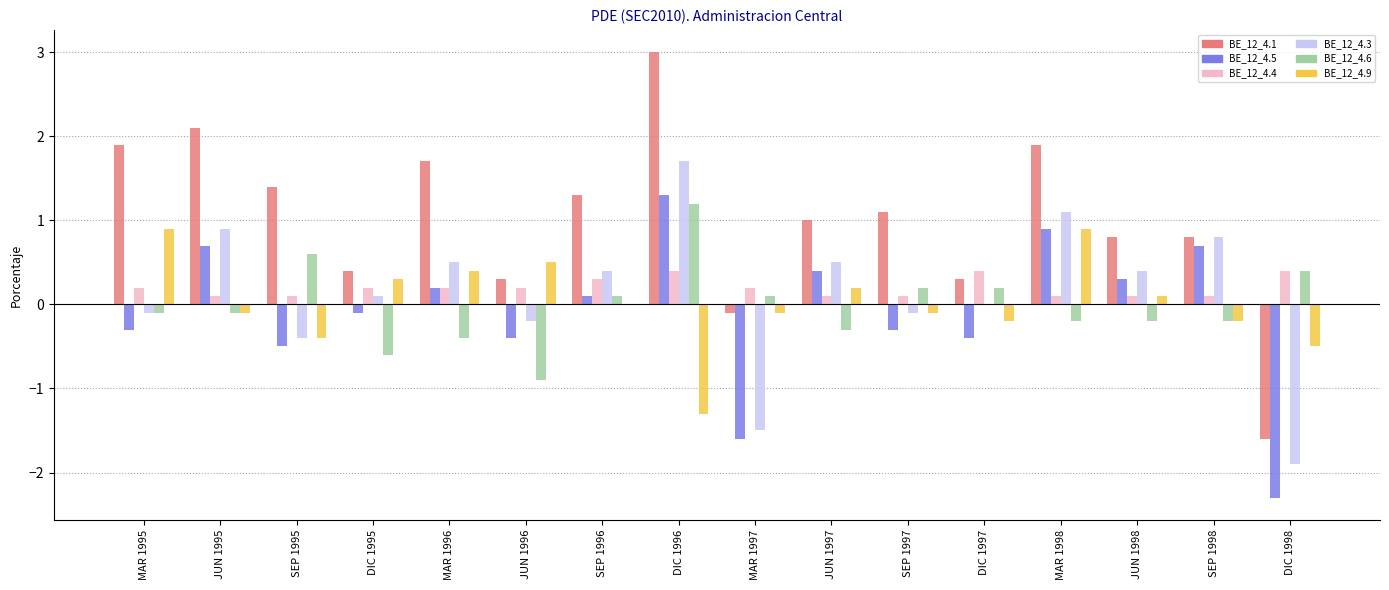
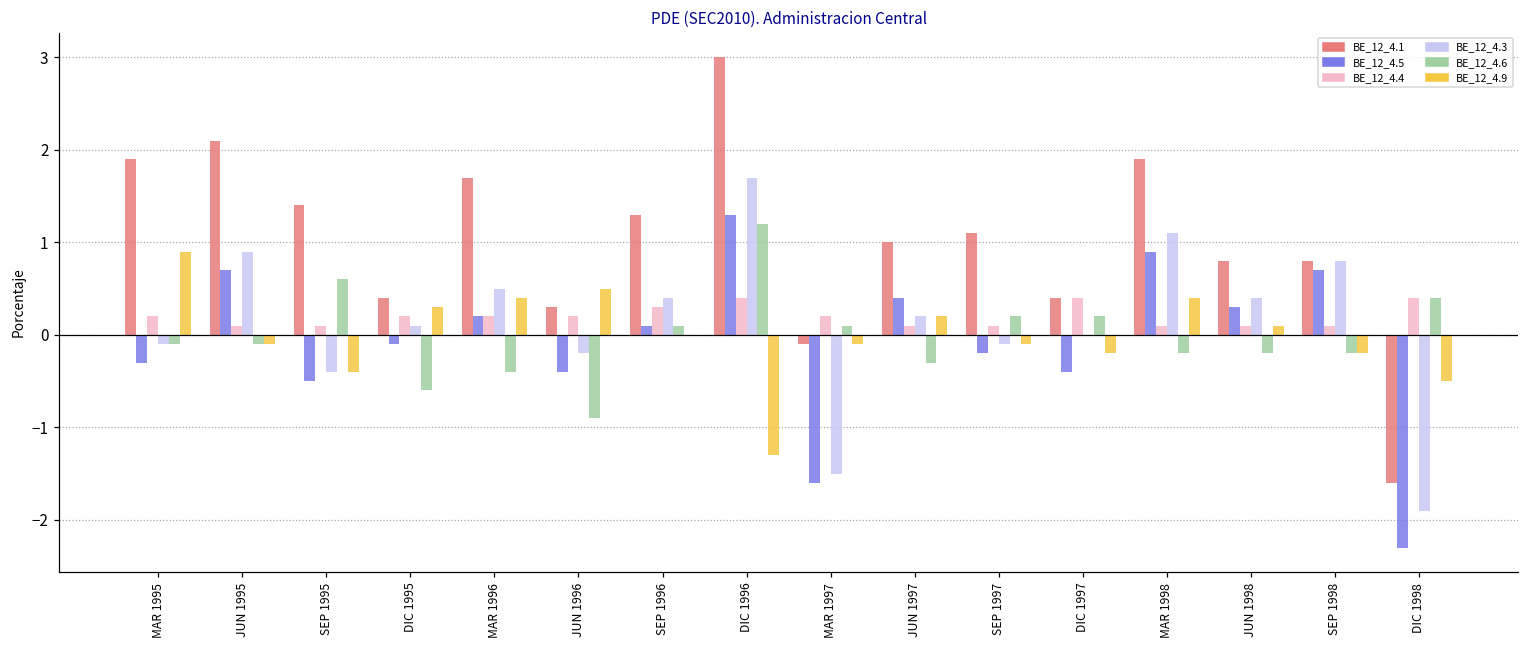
BE_12_4.3, JUN 1997: 0.5 -> 0.2
BE_12_4.5, SEP 1997: -0.3 -> -0.2
BE_12_4.1, DIC 1997: 0.3 -> 0.4
BE_12_4.9, MAR 1998: 0.9 -> 0.4
